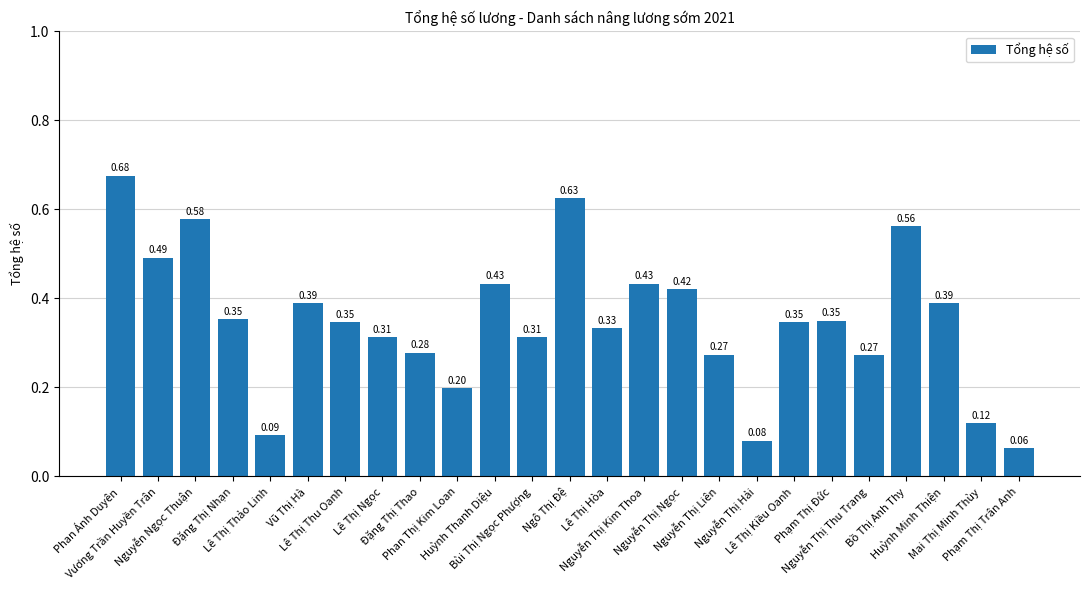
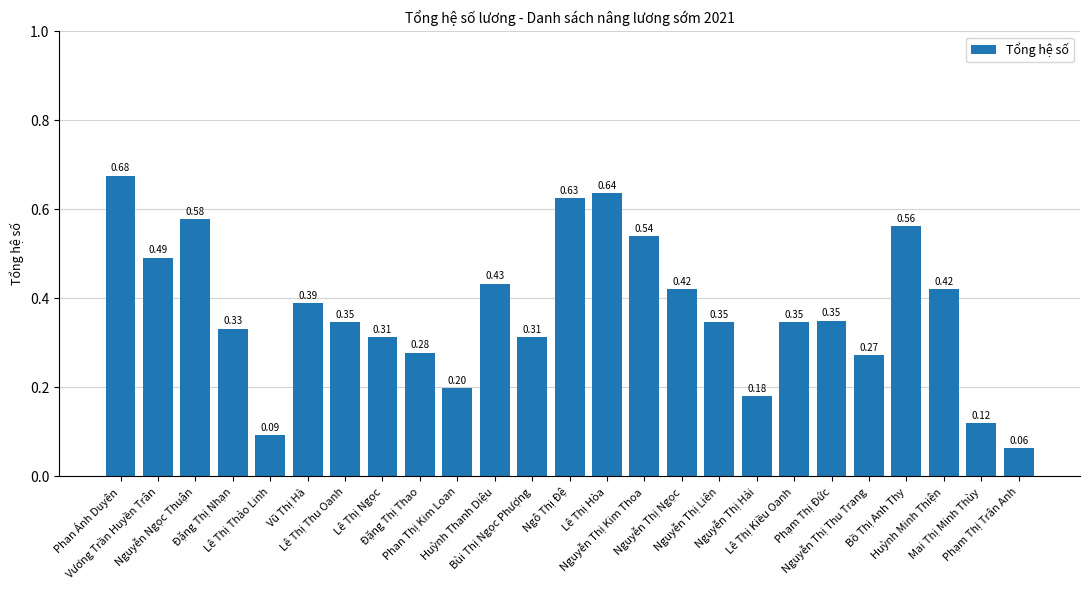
Đặng Thị Nhạn: 0.35 -> 0.33
Lê Thị Hòa: 0.33 -> 0.64
Nguyễn Thị Kim Thoa: 0.43 -> 0.54
Nguyễn Thị Liên: 0.27 -> 0.35
Nguyễn Thị Hải: 0.08 -> 0.18
Huỳnh Minh Thiện: 0.39 -> 0.42
